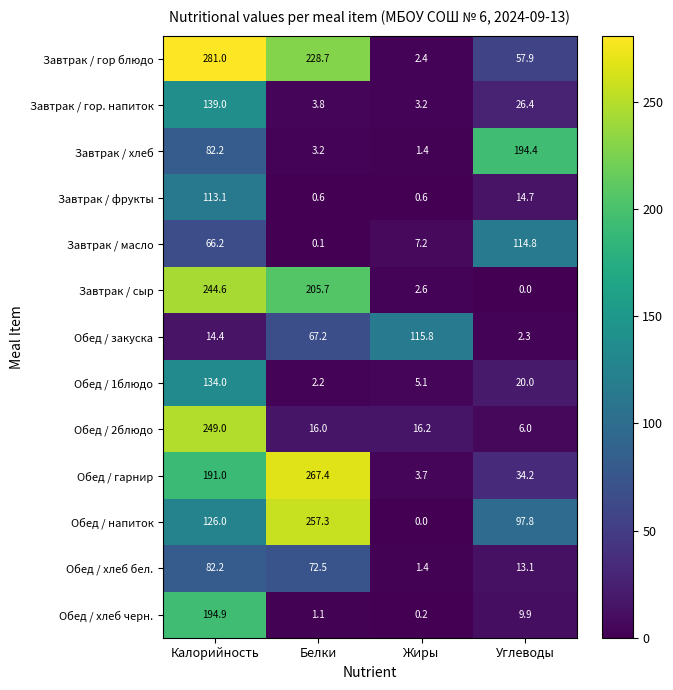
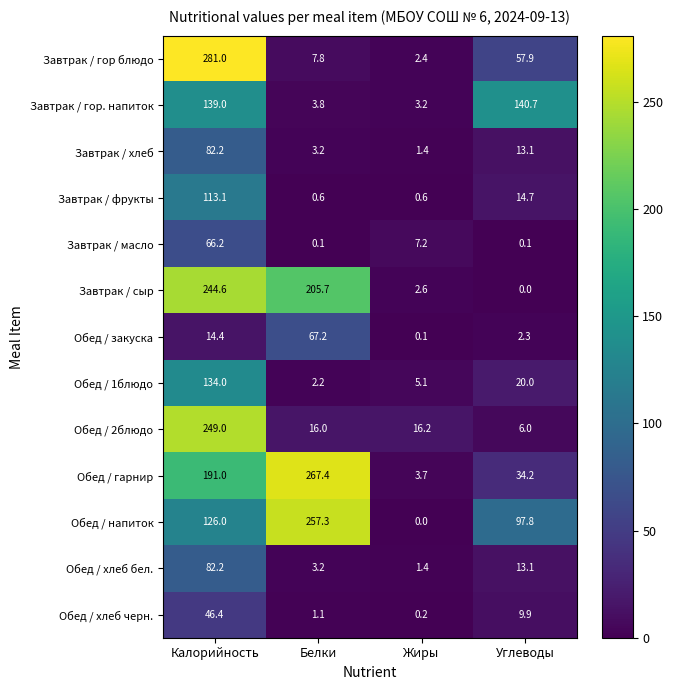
Завтрак / гор блюдо, Белки: 228.7 -> 7.8
Завтрак / гор. напиток, Углеводы: 26.4 -> 140.7
Завтрак / хлеб, Углеводы: 194.4 -> 13.1
Завтрак / масло, Углеводы: 114.8 -> 0.1
Обед / закуска, Жиры: 115.8 -> 0.1
Обед / хлеб бел., Белки: 72.5 -> 3.2
Обед / хлеб черн., Калорийность: 194.9 -> 46.4
